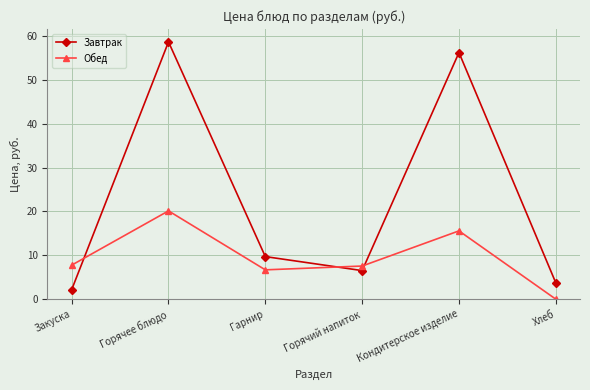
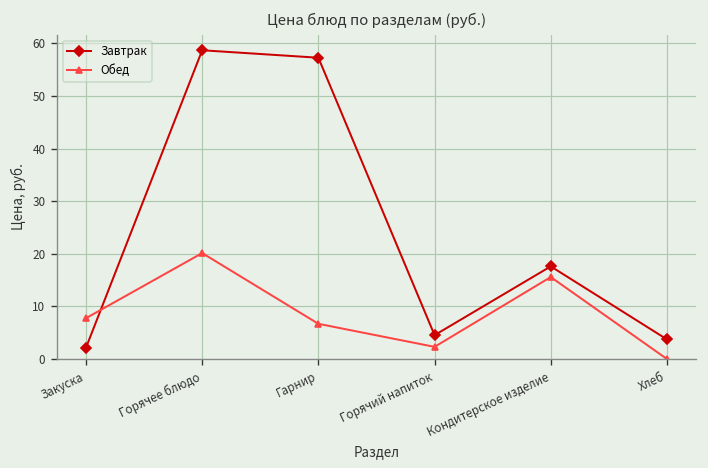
Завтрак, Гарнир: 10 -> 57
Завтрак, Горячий напиток: 7 -> 5
Обед, Горячий напиток: 8 -> 2
Завтрак, Кондитерское изделие: 56 -> 18
